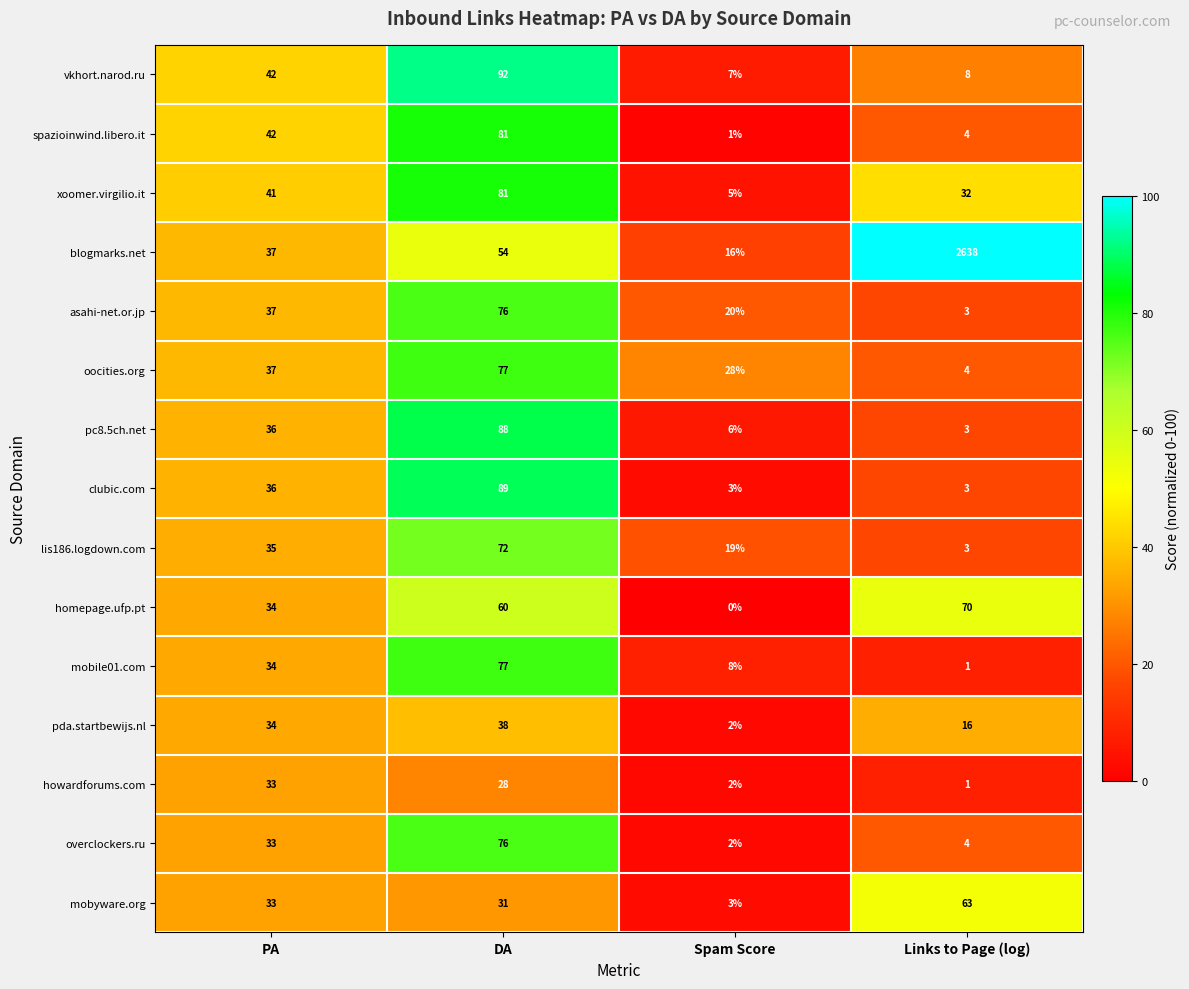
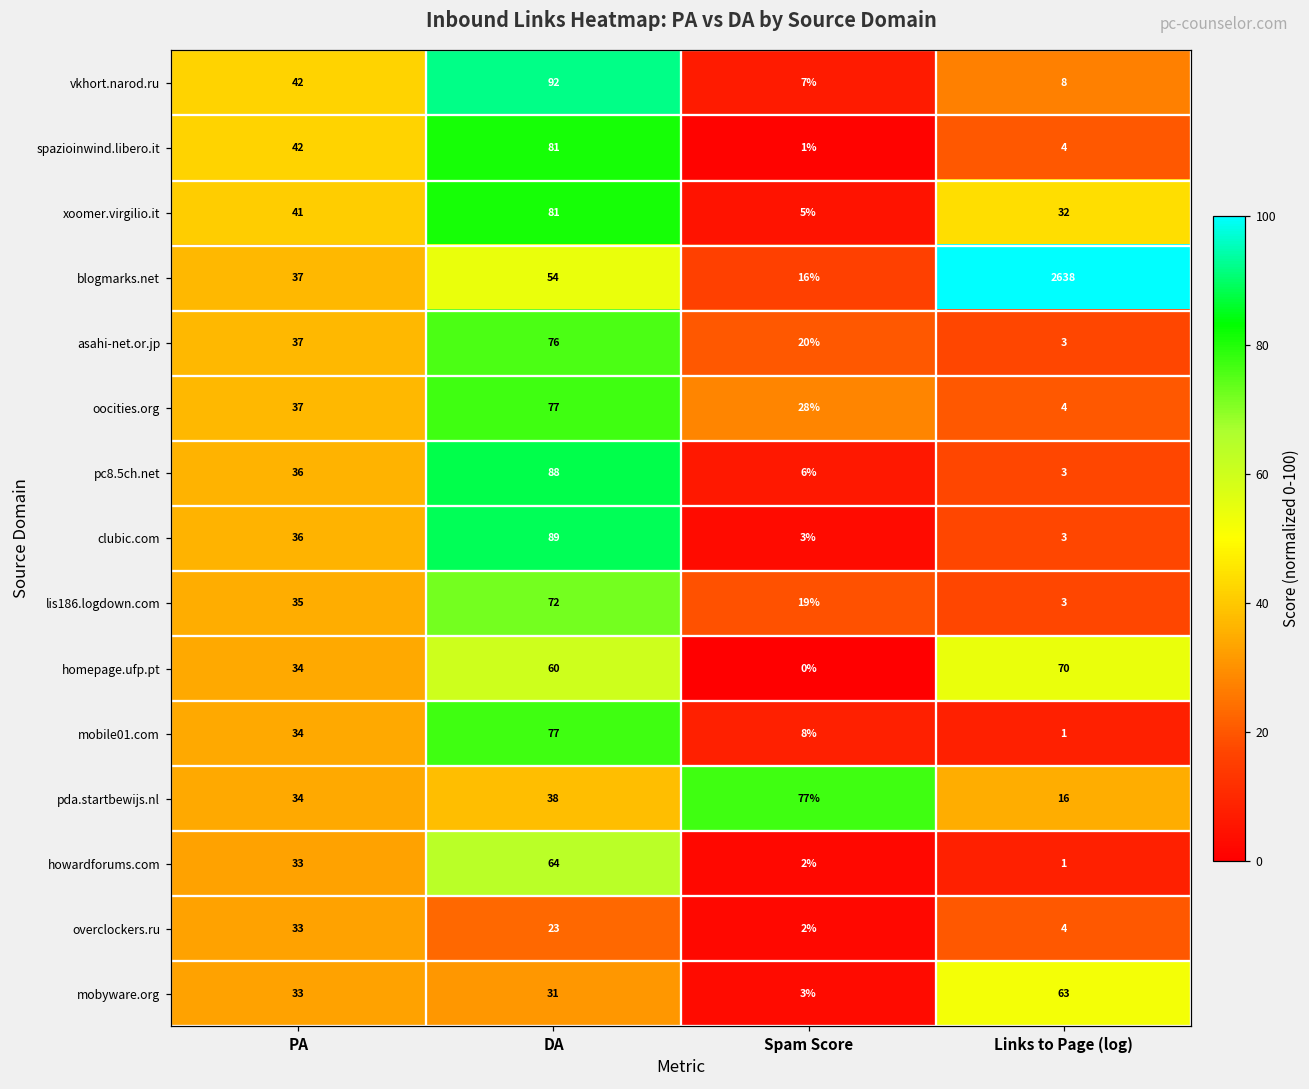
pda.startbewijs.nl, Spam Score: 2% -> 77%
howardforums.com, DA: 28 -> 64
overclockers.ru, DA: 76 -> 23
